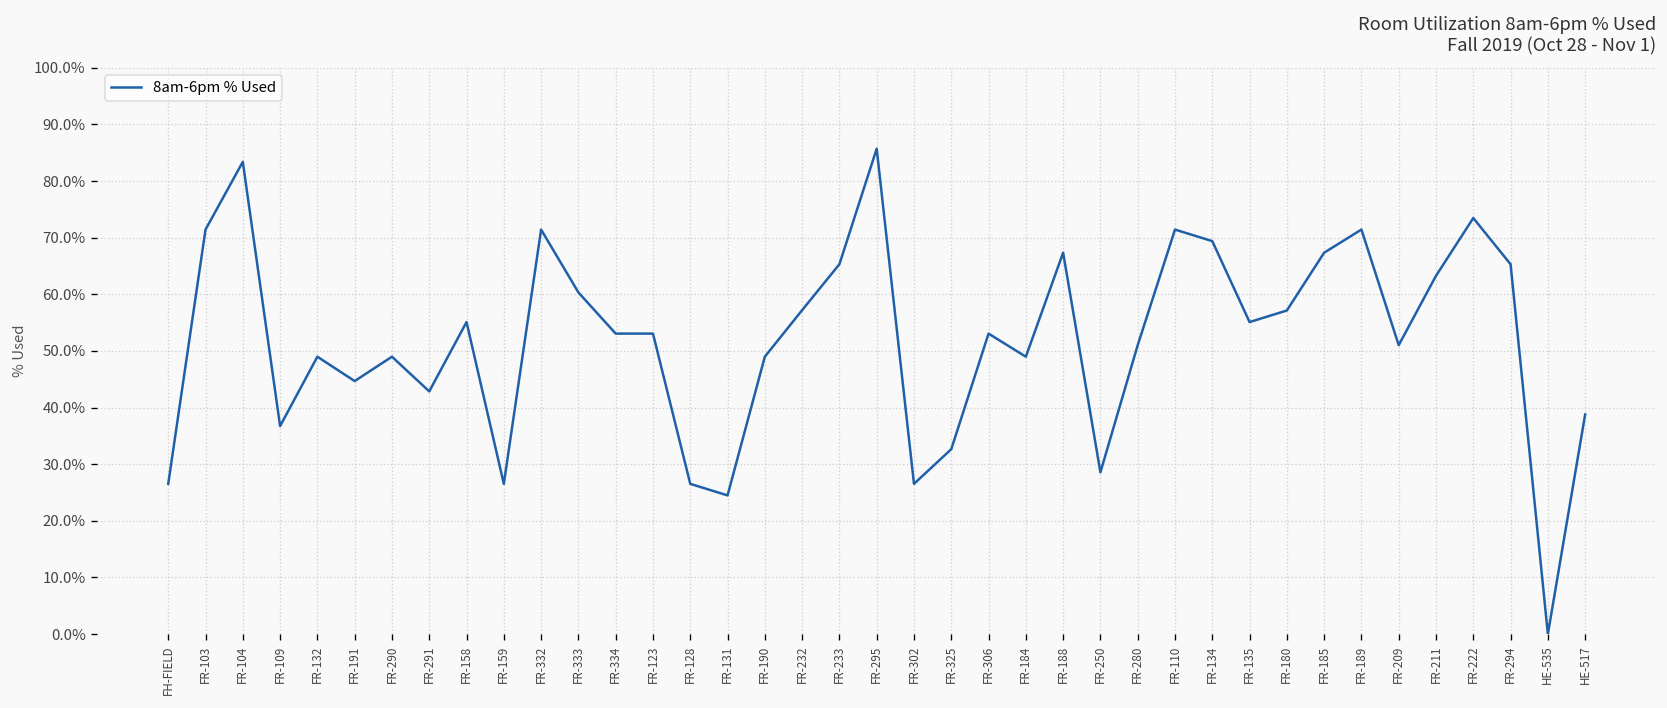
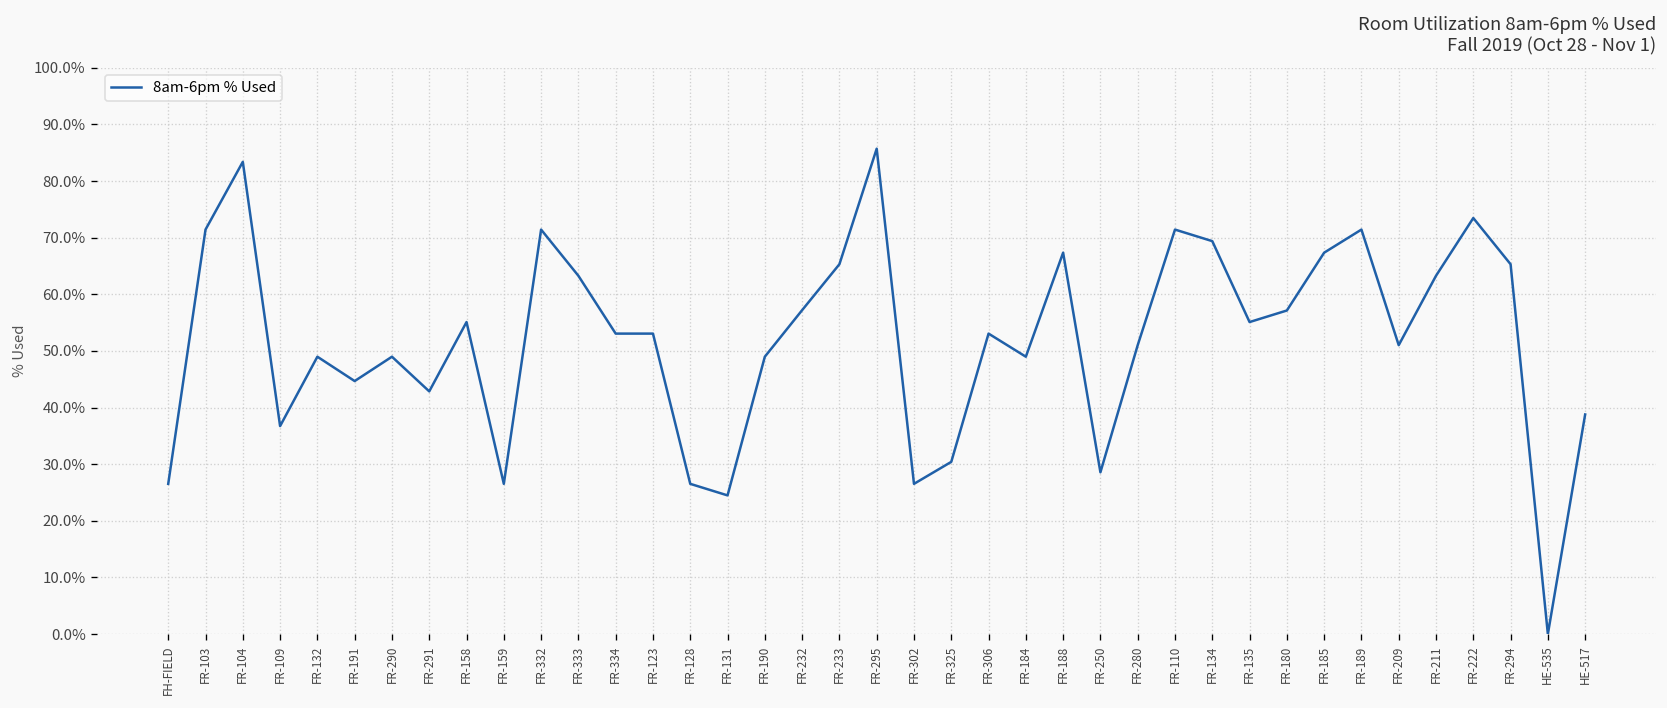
FR-333: 60% -> 63%
FR-325: 33% -> 30%
